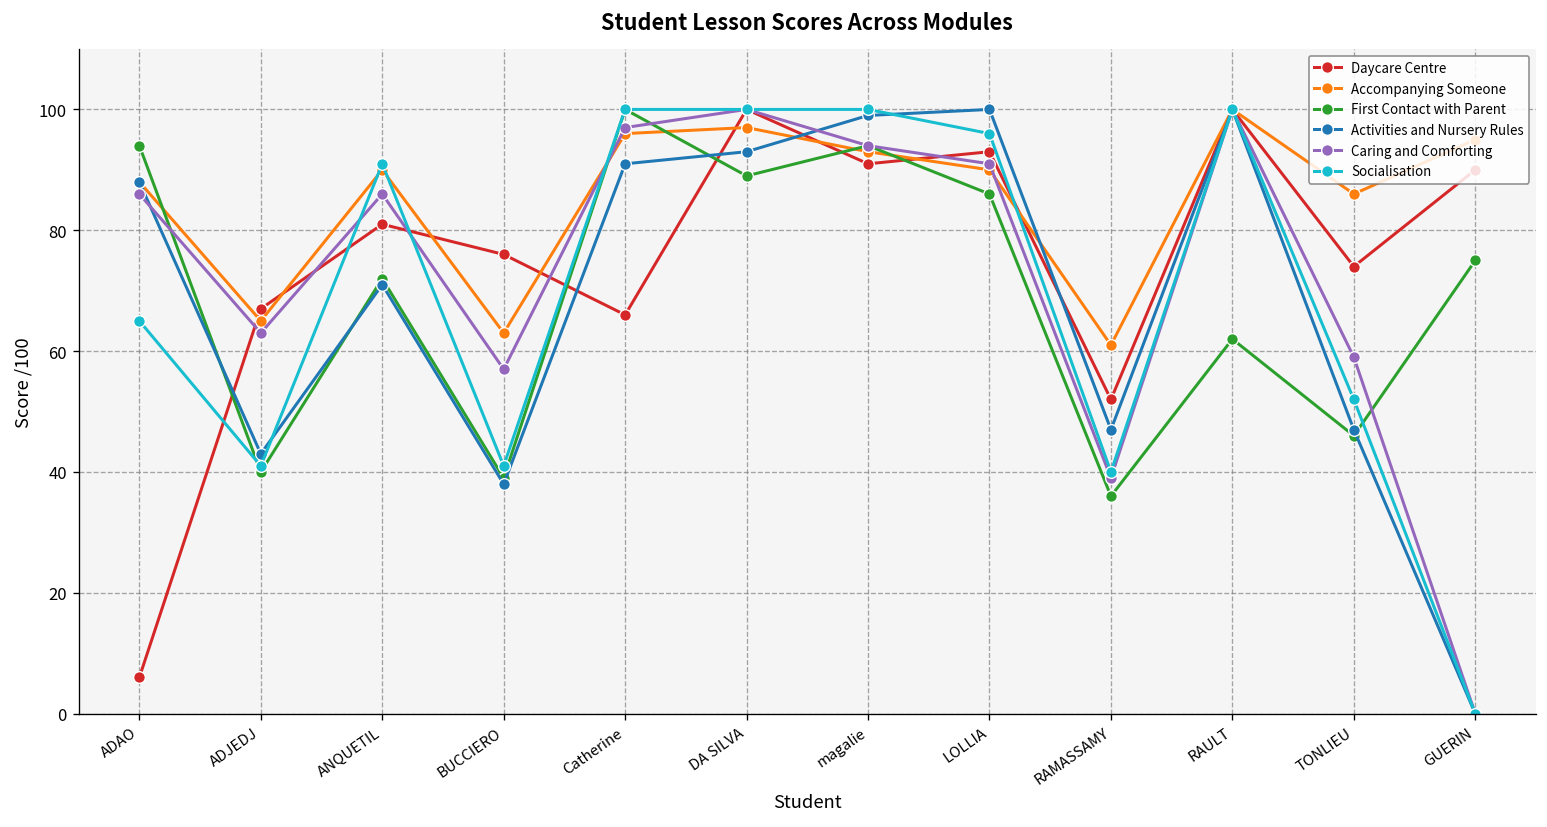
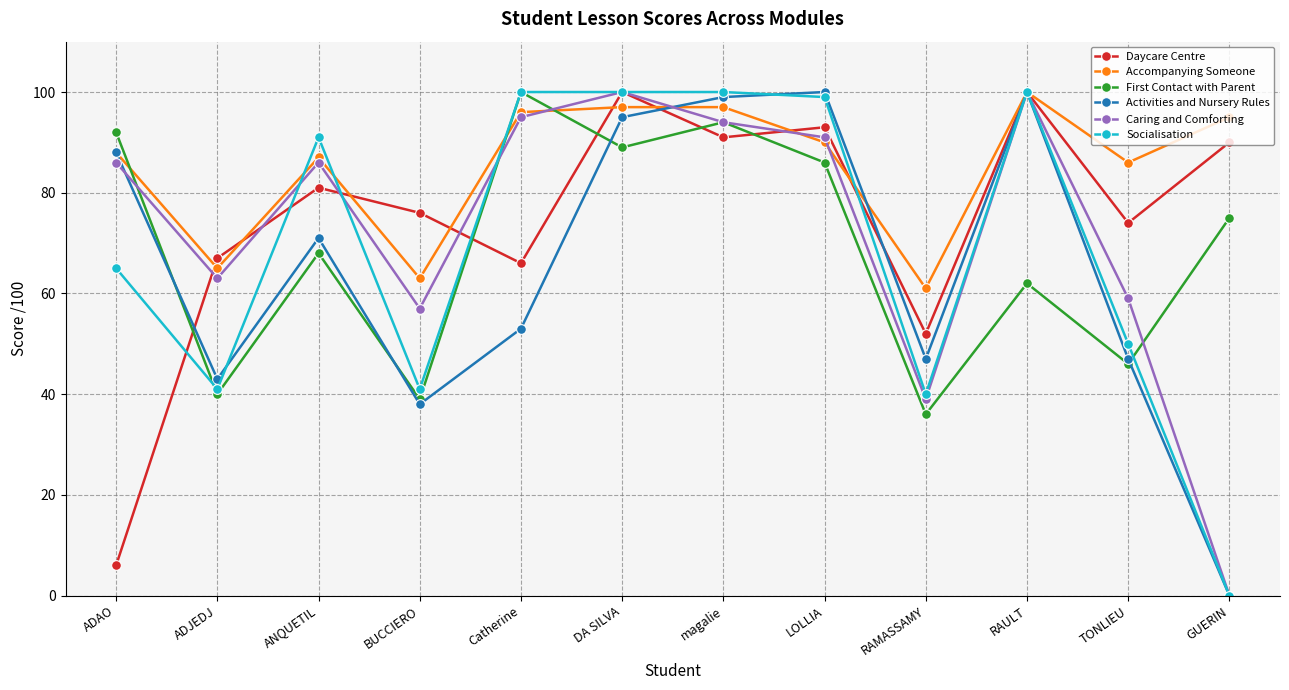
First Contact with Parent, ADAO: 94 -> 92
Accompanying Someone, ANQUETIL: 90 -> 87
First Contact with Parent, ANQUETIL: 72 -> 68
Activities and Nursery Rules, Catherine: 91 -> 53
Caring and Comforting, Catherine: 97 -> 95
Activities and Nursery Rules, DA SILVA: 93 -> 95
Accompanying Someone, magalie: 93 -> 97
Socialisation, LOLLIA: 96 -> 99
Socialisation, TONLIEU: 52 -> 50
